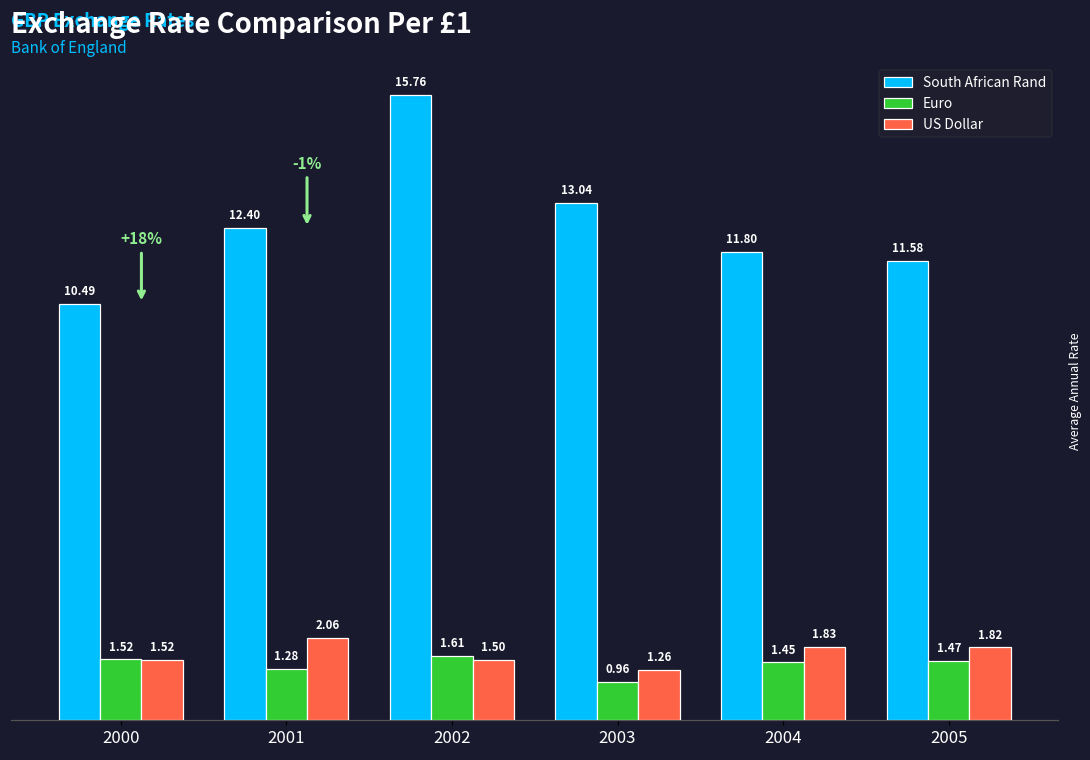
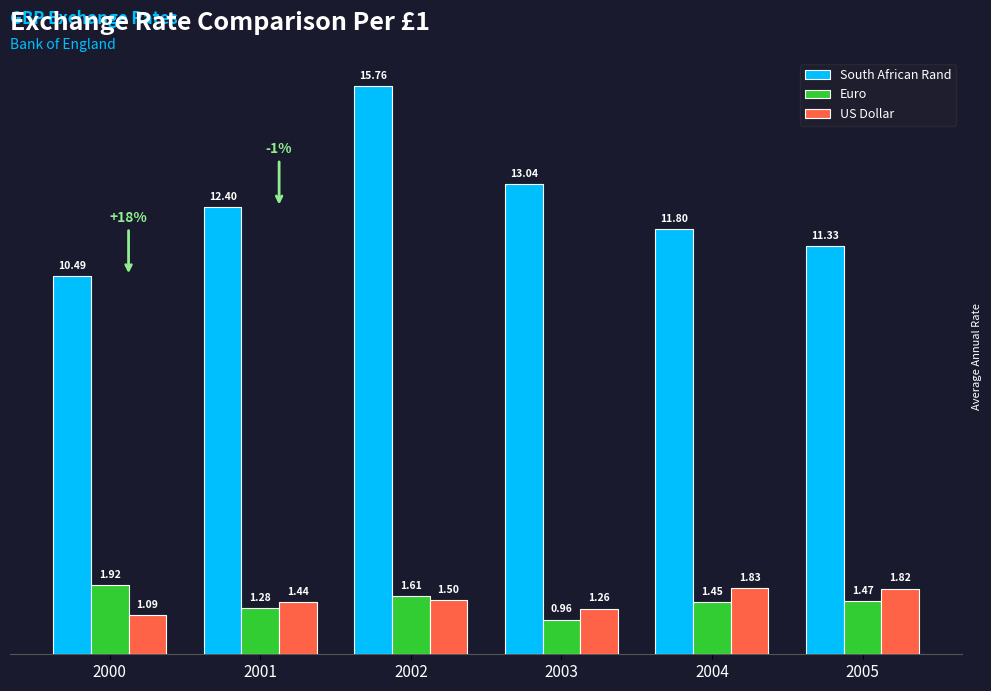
Euro, 2000: 1.52 -> 1.92
US Dollar, 2000: 1.52 -> 1.09
US Dollar, 2001: 2.06 -> 1.44
South African Rand, 2005: 11.58 -> 11.33
